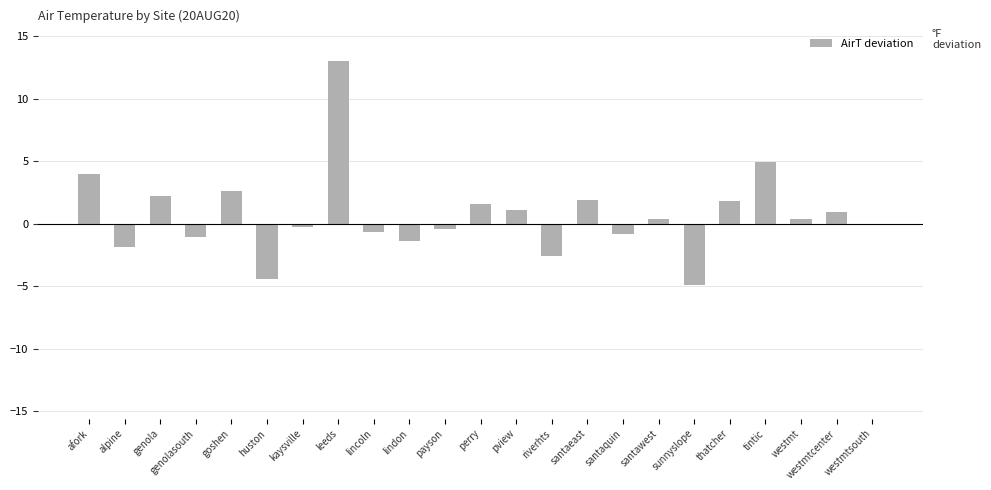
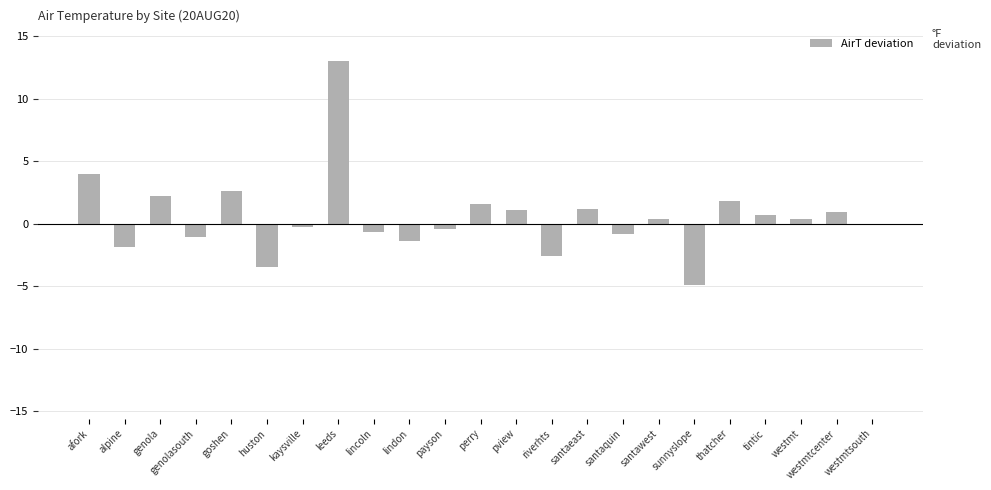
huston: -4.4 -> -3.5
santaeast: 1.9 -> 1.2
tintic: 4.9 -> 0.7
